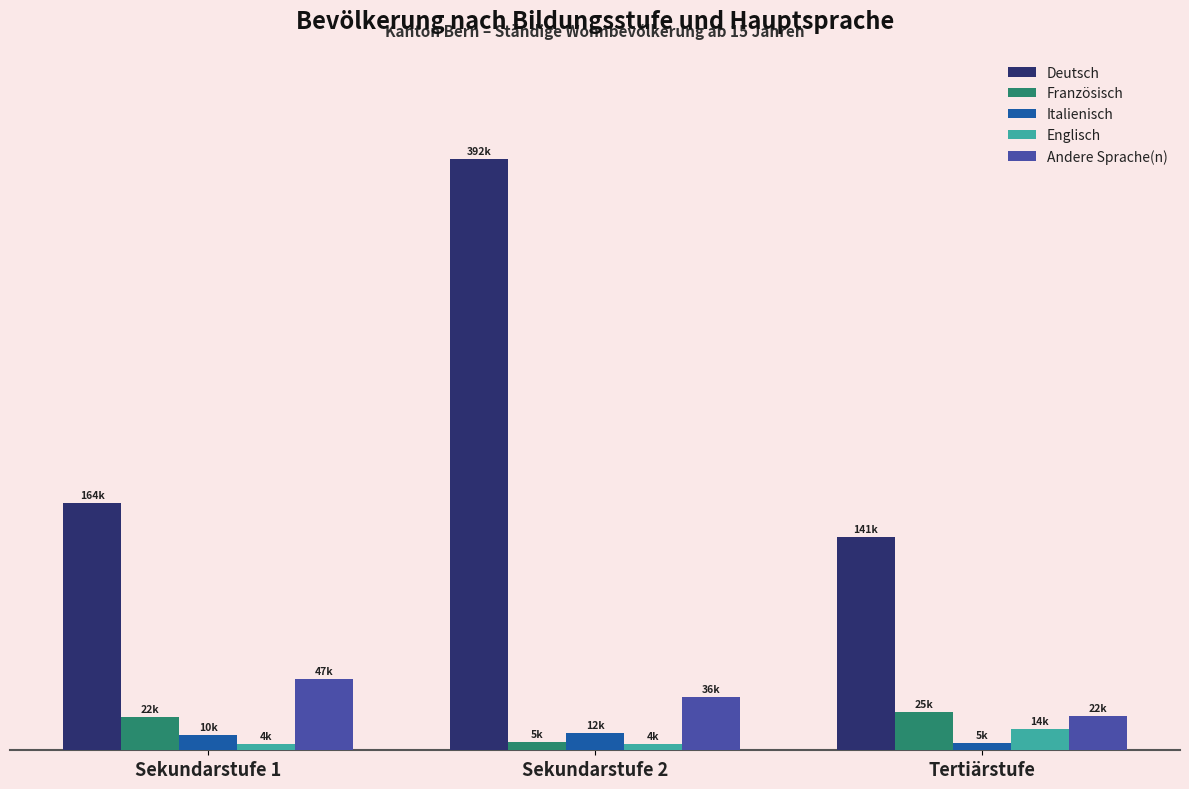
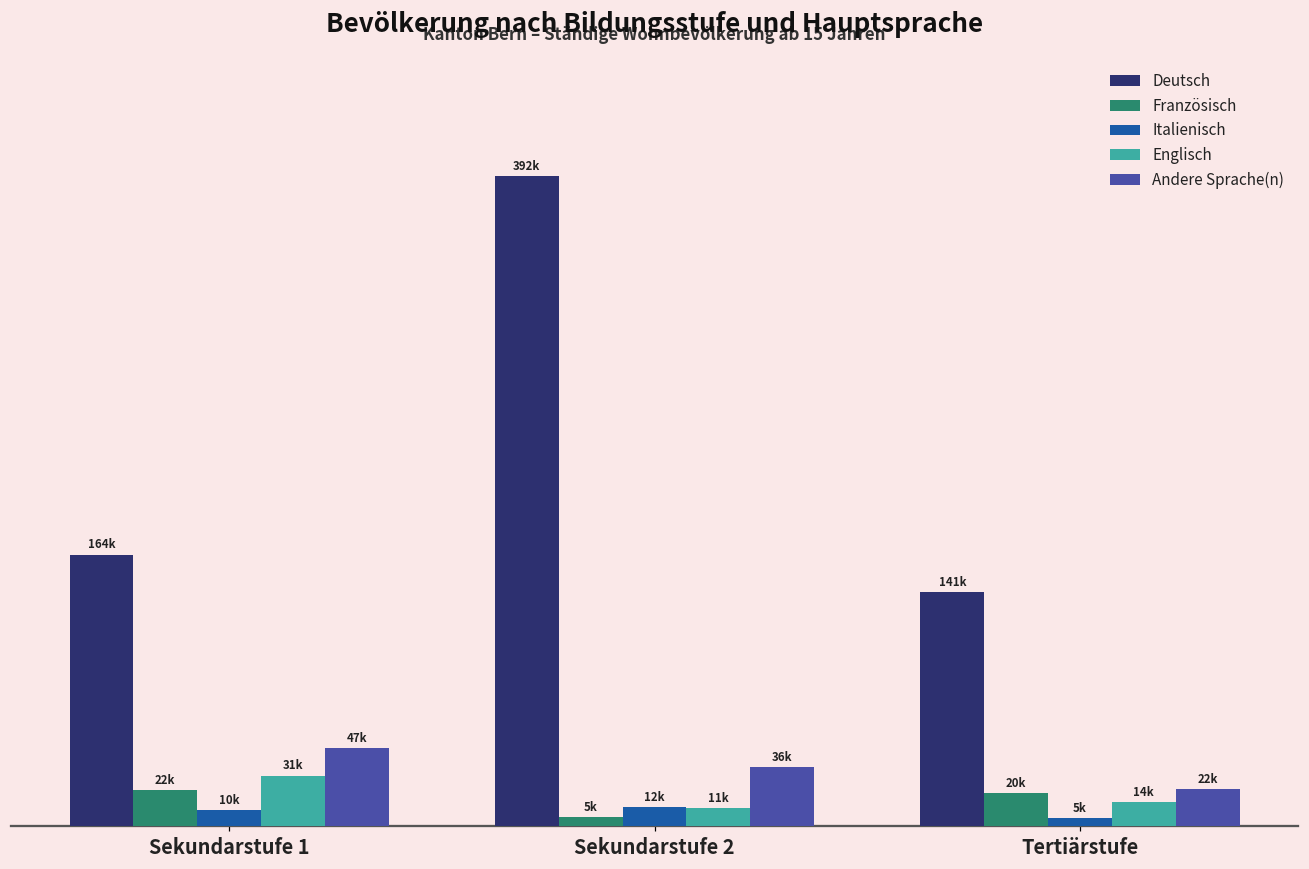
Englisch, Sekundarstufe 1: 4k -> 31k
Englisch, Sekundarstufe 2: 4k -> 11k
Französisch, Tertiärstufe: 25k -> 20k
